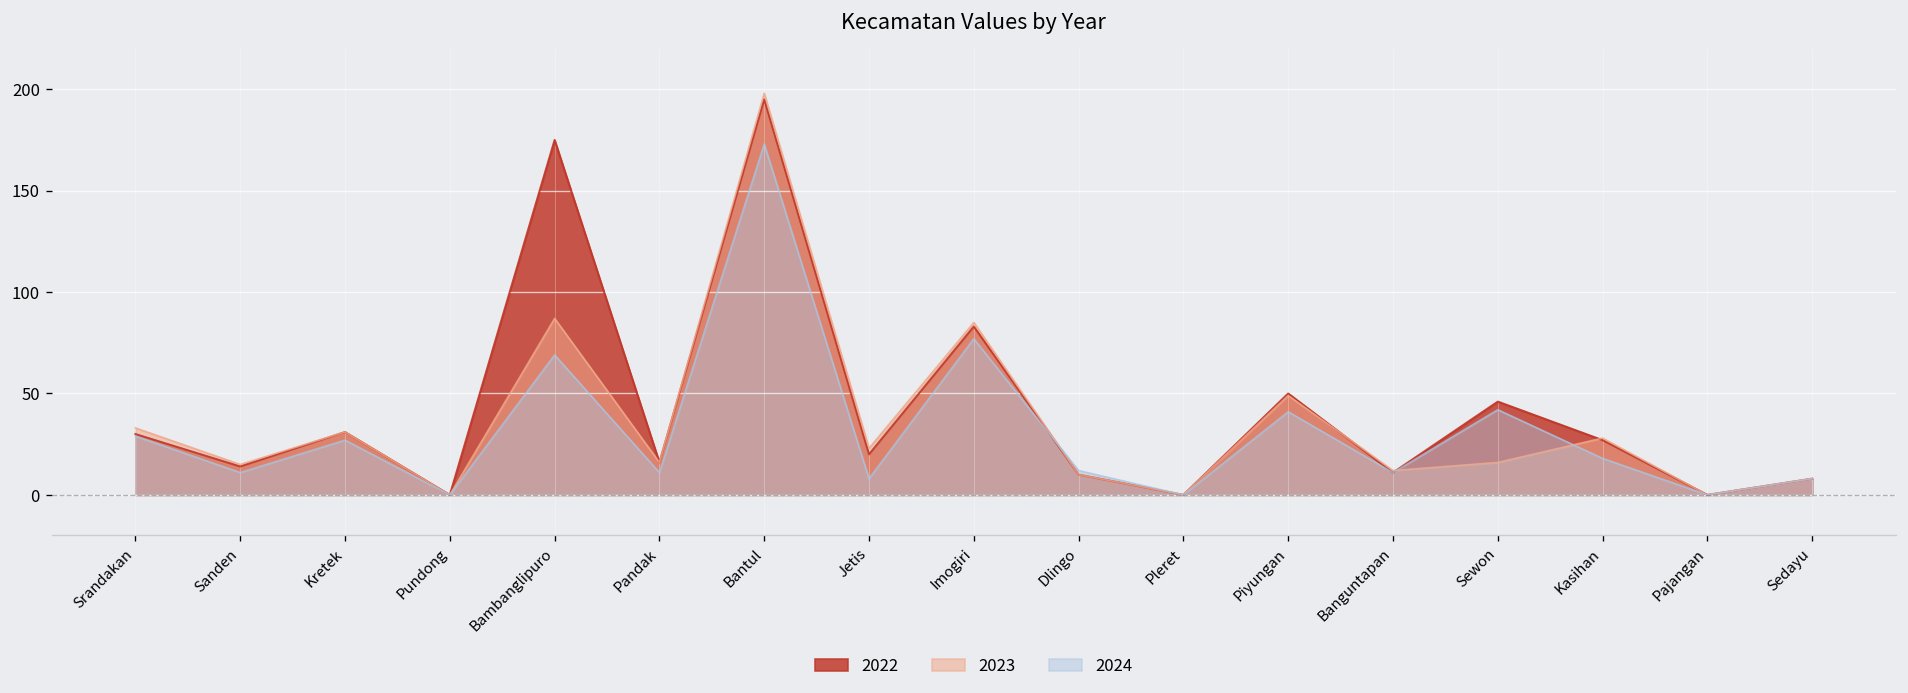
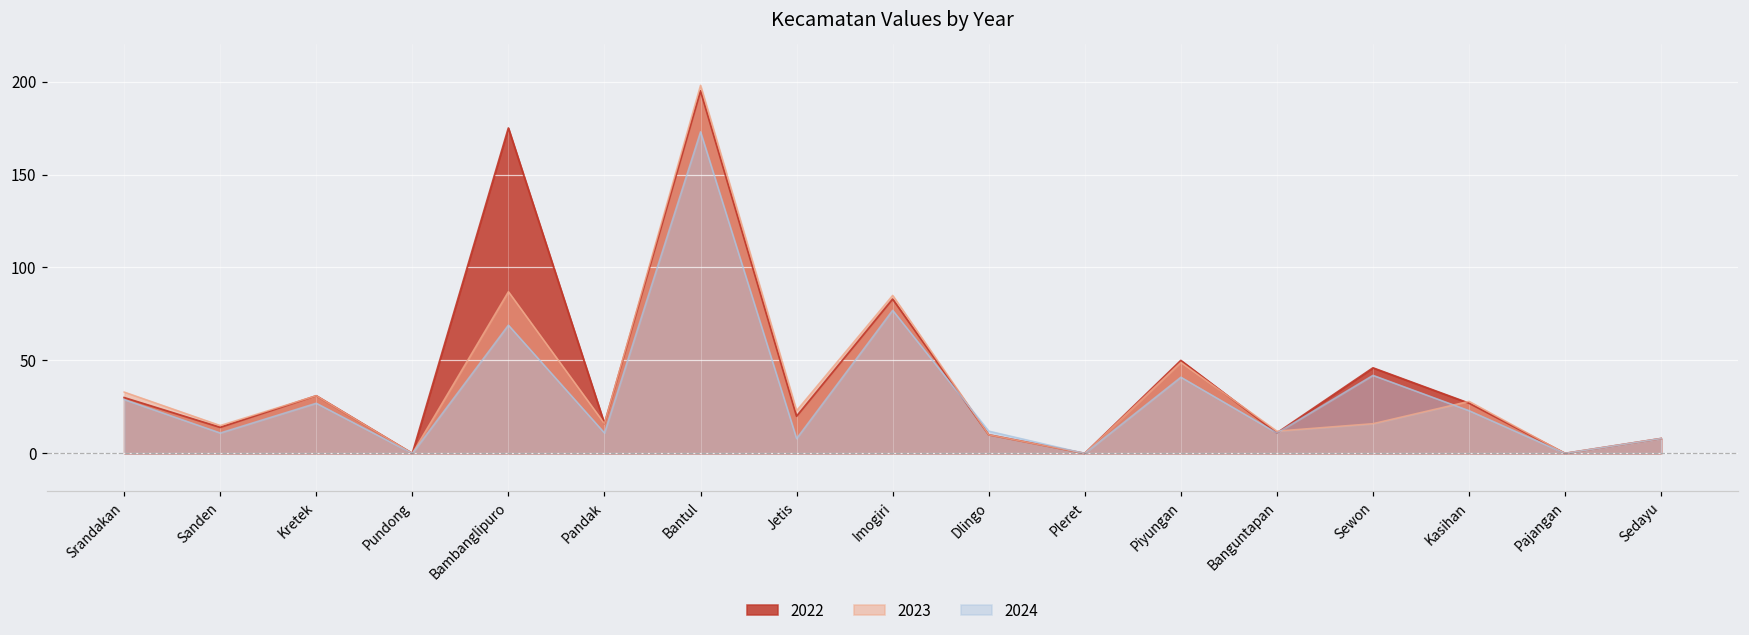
2024, Kasihan: 18 -> 23
